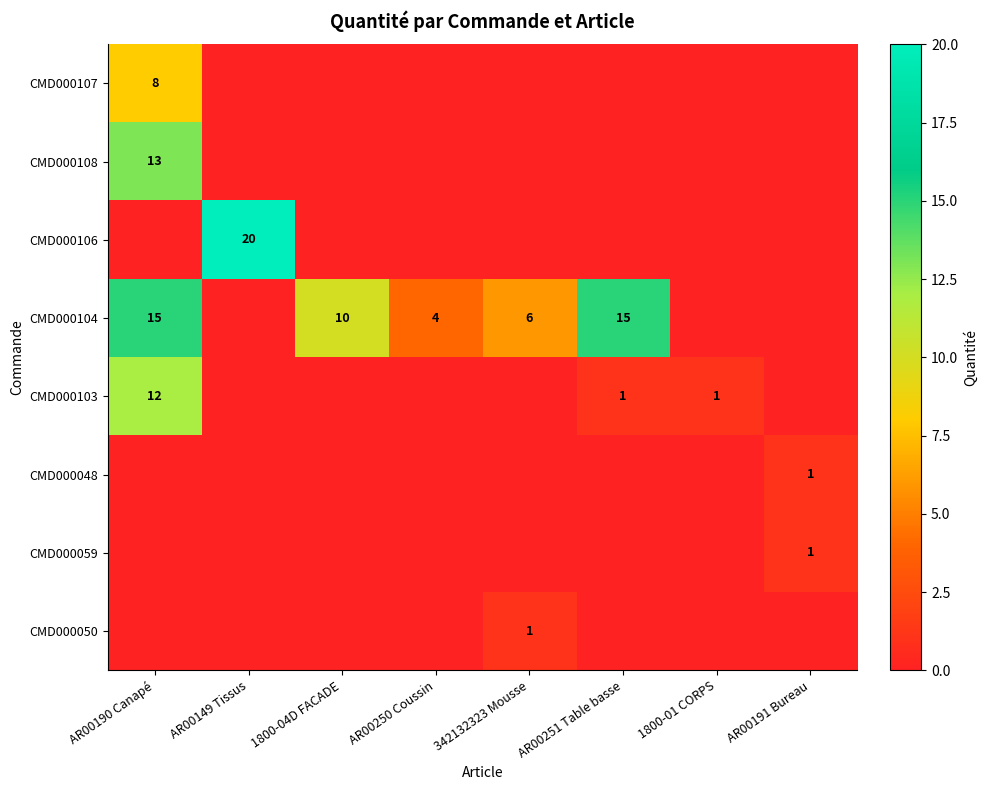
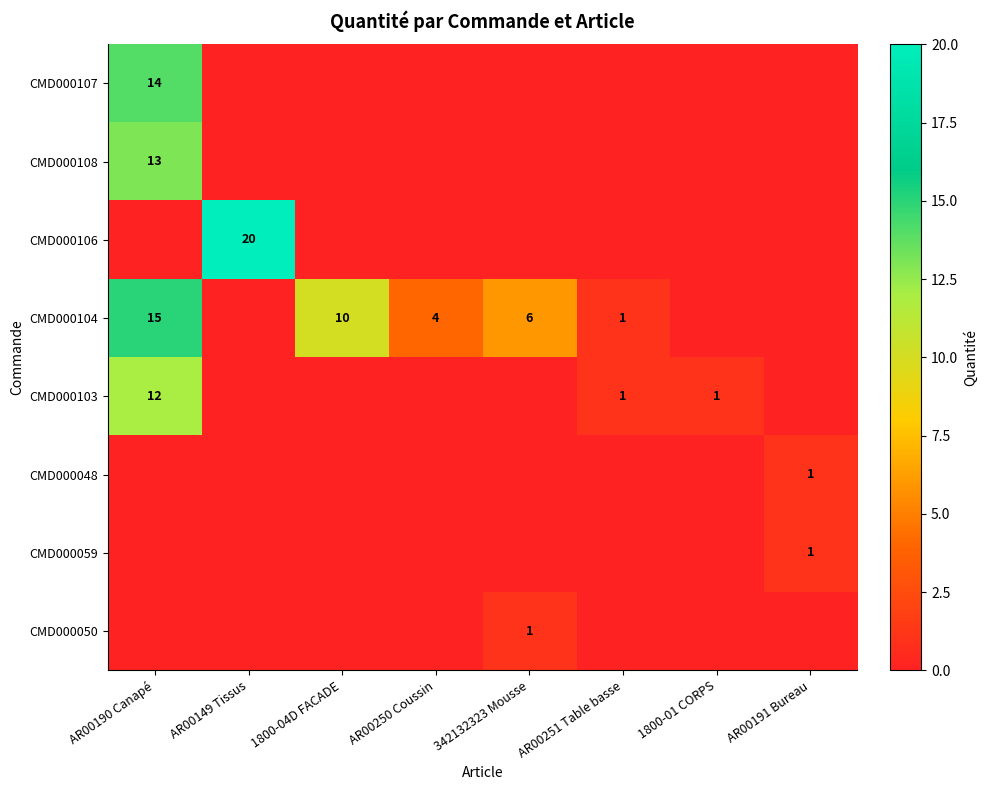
CMD000107, AR00190 Canapé: 8 -> 14
CMD000104, AR00251 Table basse: 15 -> 1
